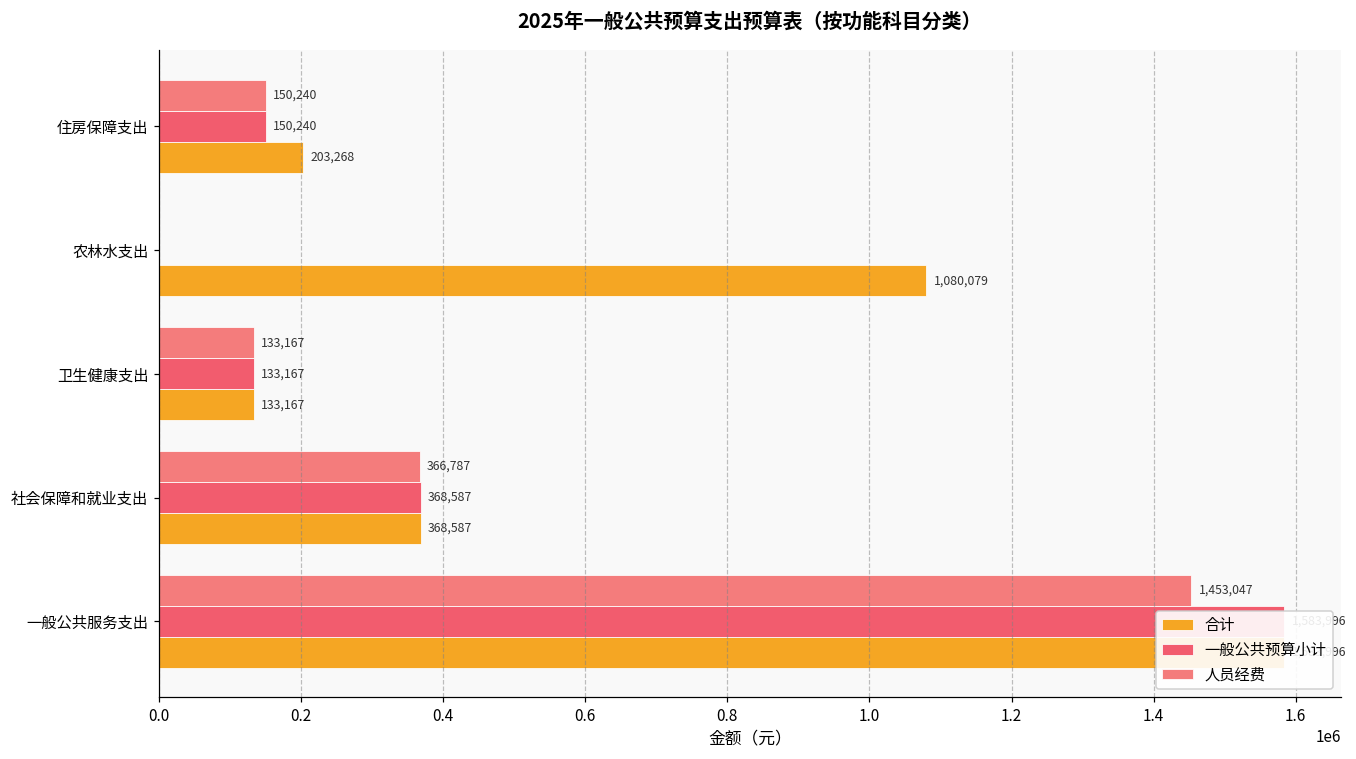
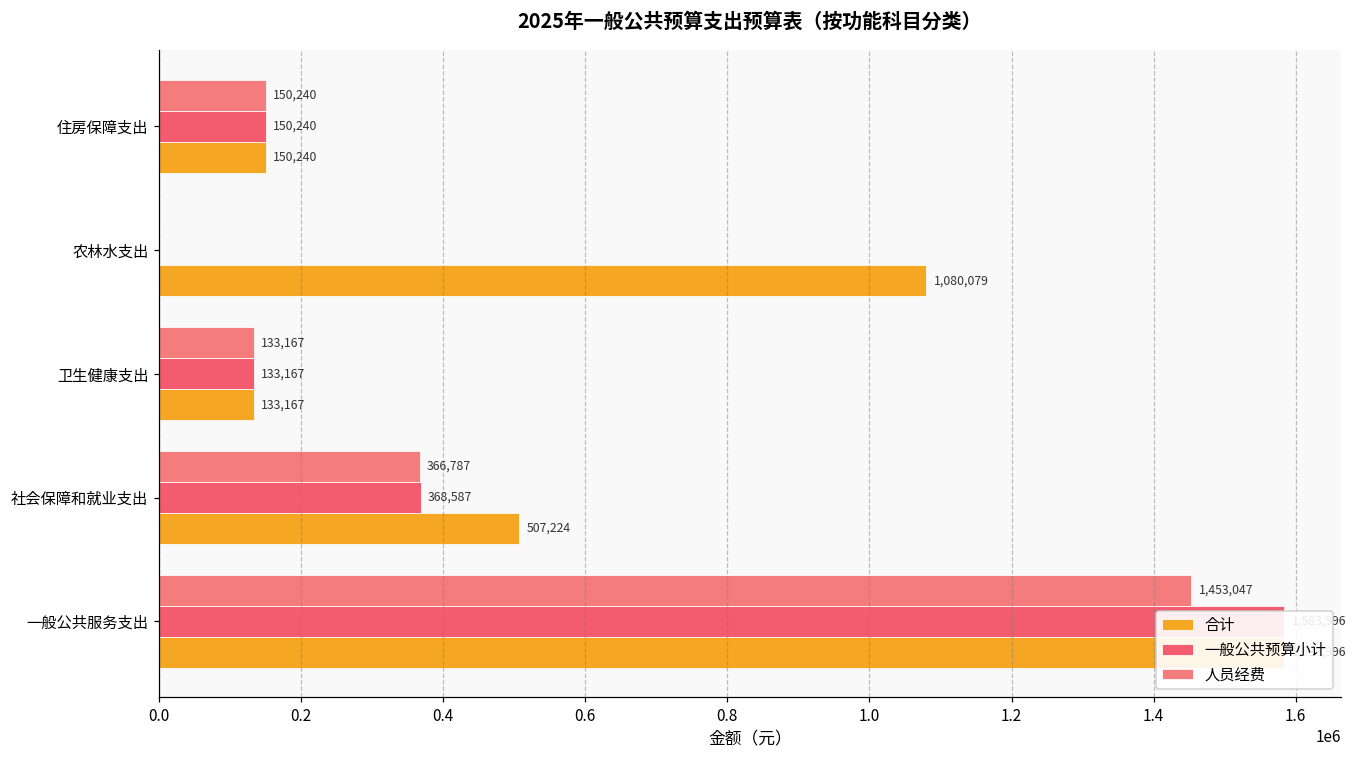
合计, 住房保障支出: 203,268 -> 150,240
合计, 社会保障和就业支出: 368,587 -> 507,224
